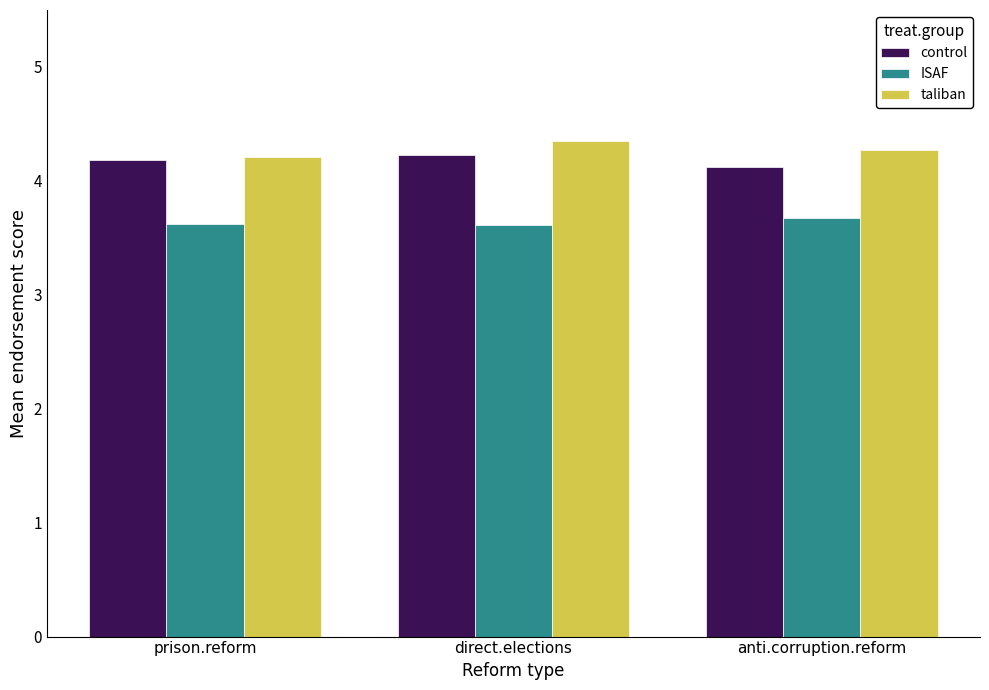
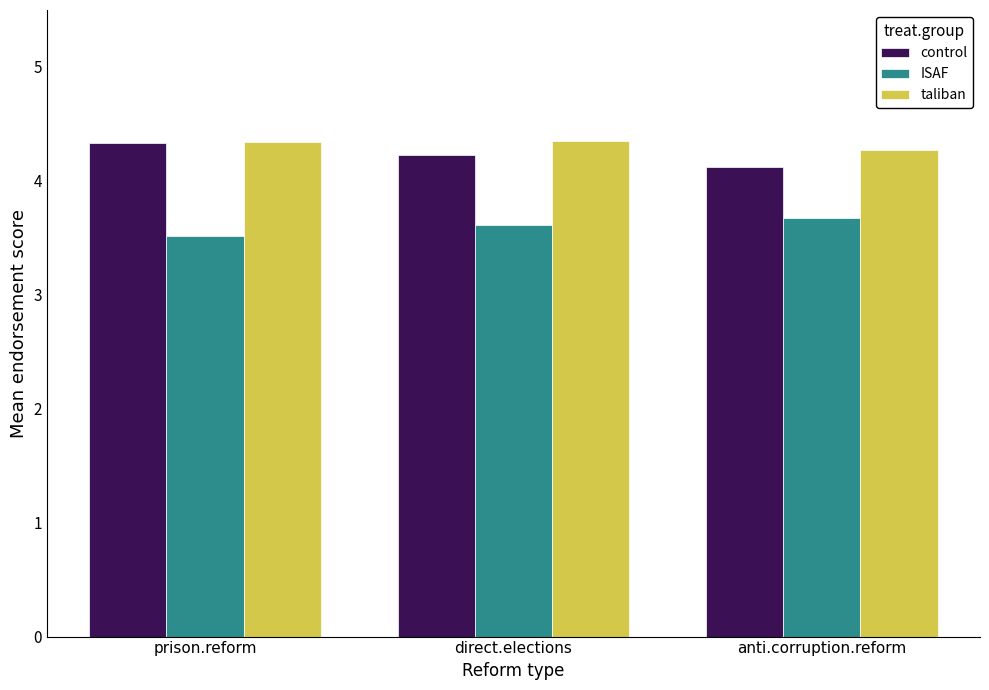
control, prison.reform: 4.18 -> 4.33
ISAF, prison.reform: 3.62 -> 3.52
taliban, prison.reform: 4.21 -> 4.34
